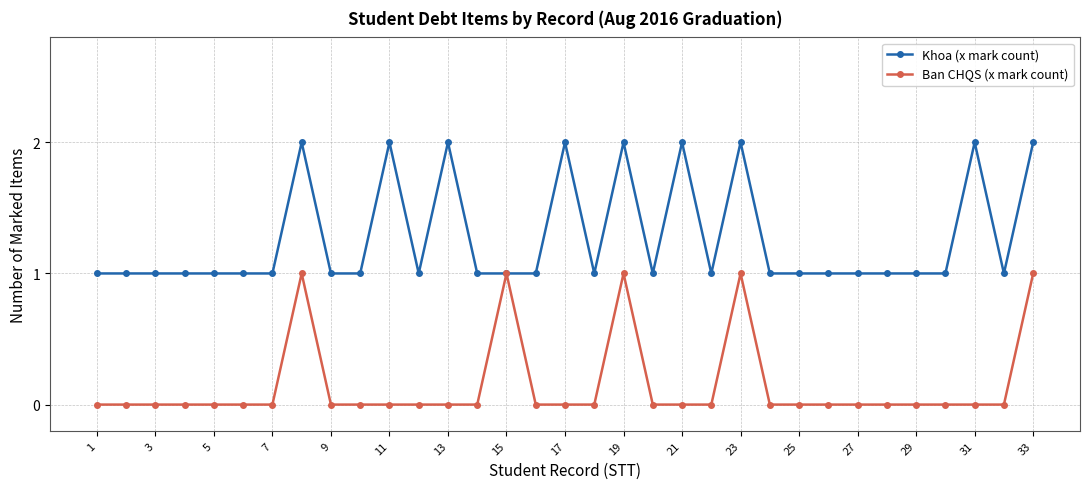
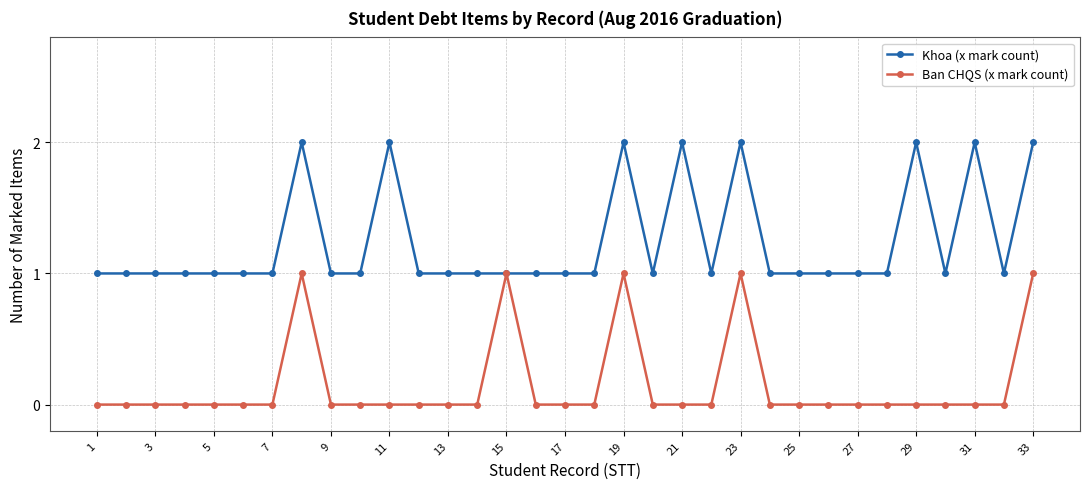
Khoa (x mark count), 13: 2 -> 1
Khoa (x mark count), 17: 2 -> 1
Khoa (x mark count), 29: 1 -> 2
